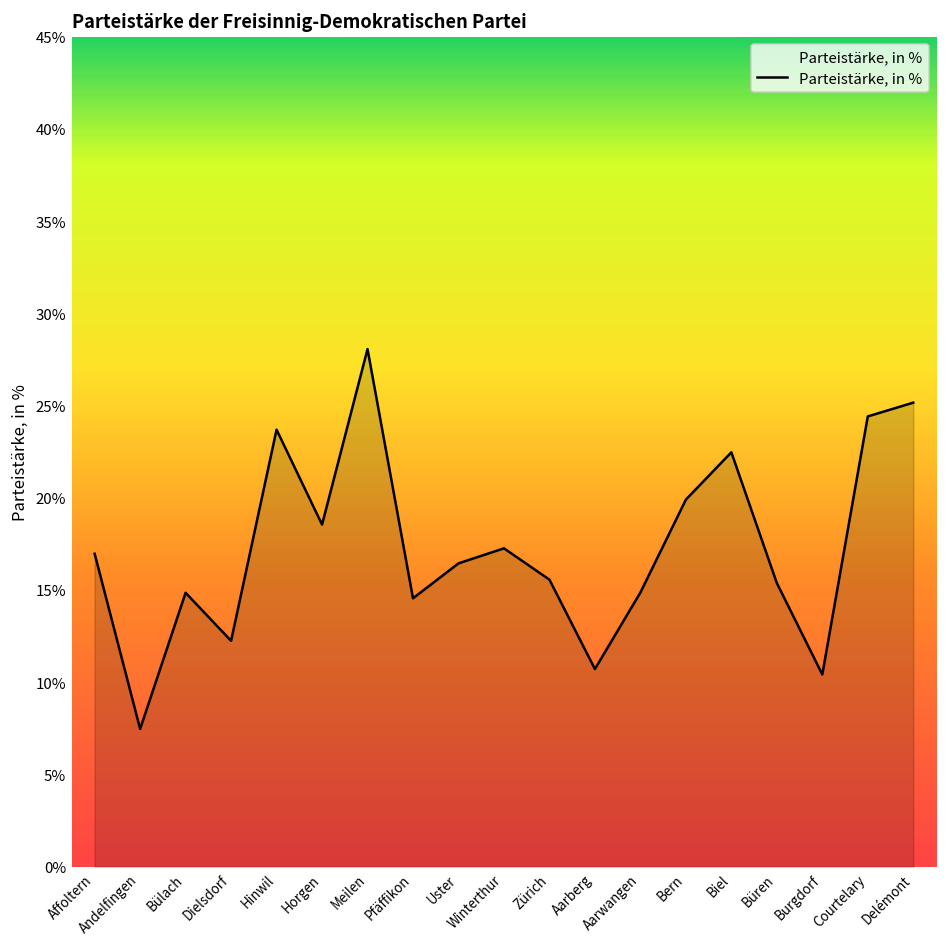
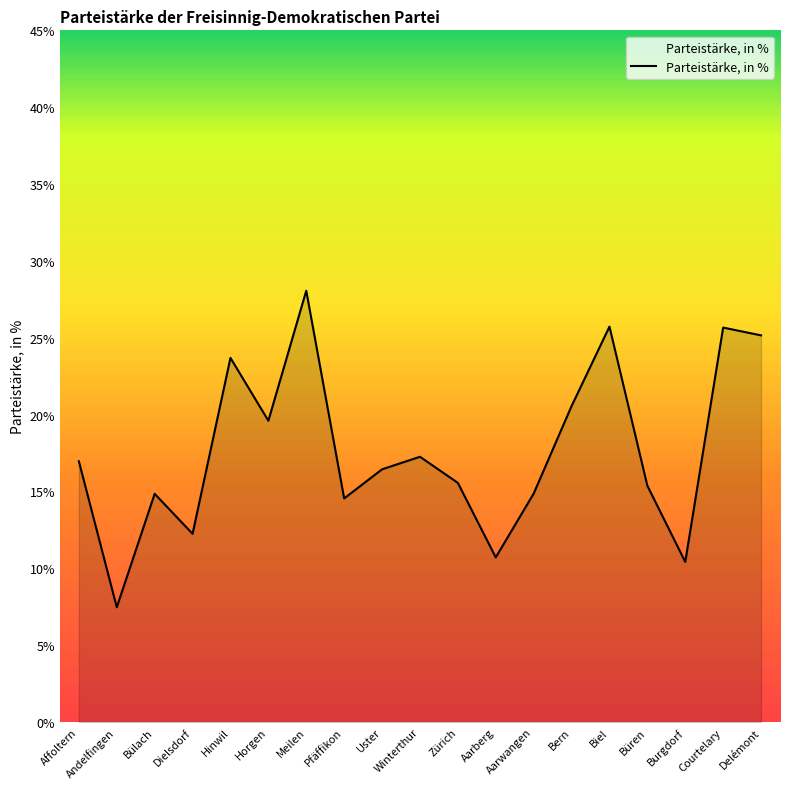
Horgen: 18.5% -> 19.6%
Bern: 19.9% -> 20.6%
Biel: 22.5% -> 25.7%
Courtelary: 24.4% -> 25.7%
